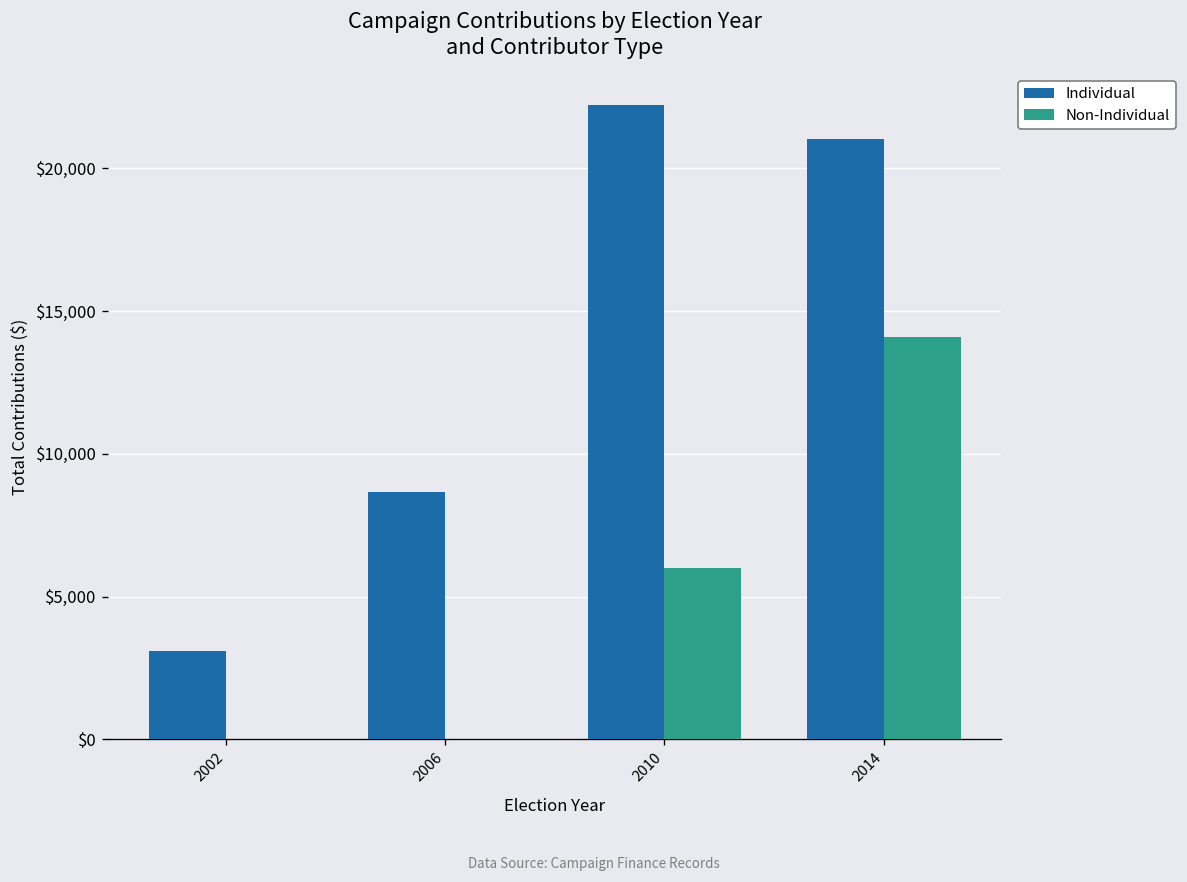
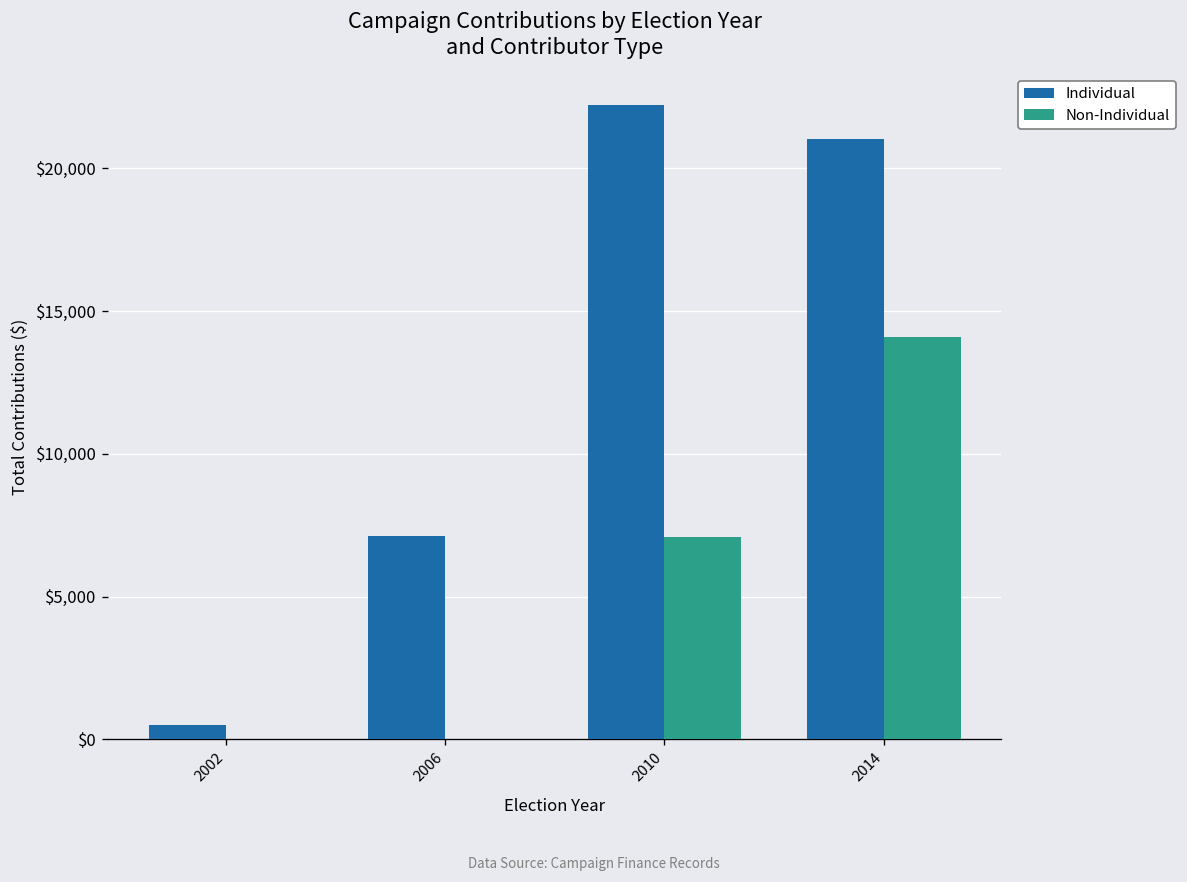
Individual, 2002: $3,100 -> $500
Individual, 2006: $8,700 -> $7,100
Non-Individual, 2010: $6,000 -> $7,100
